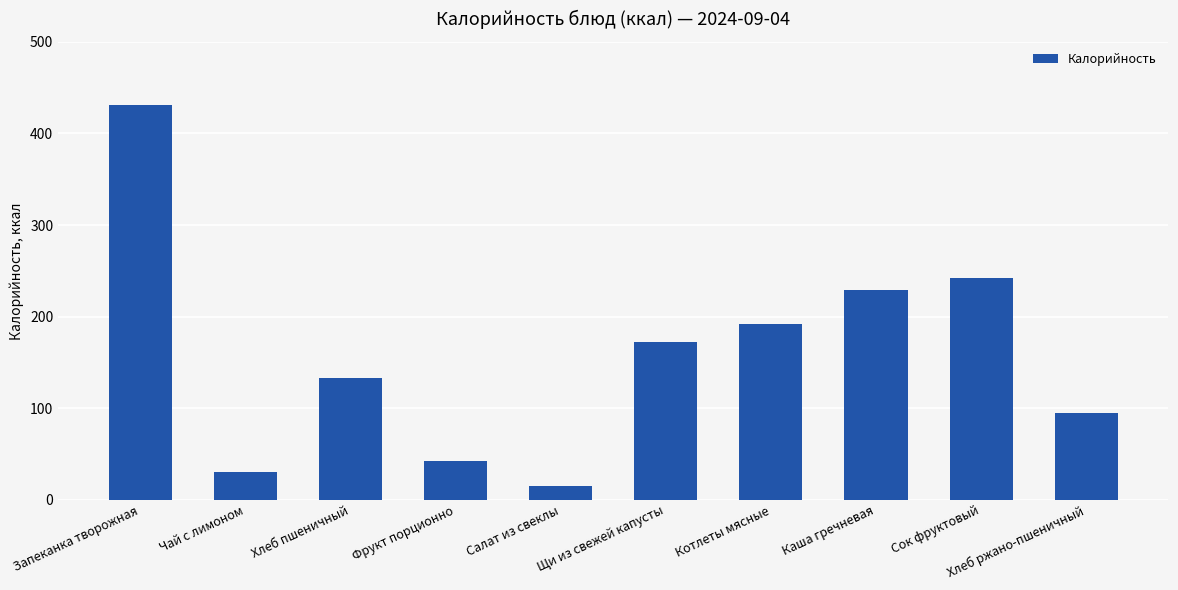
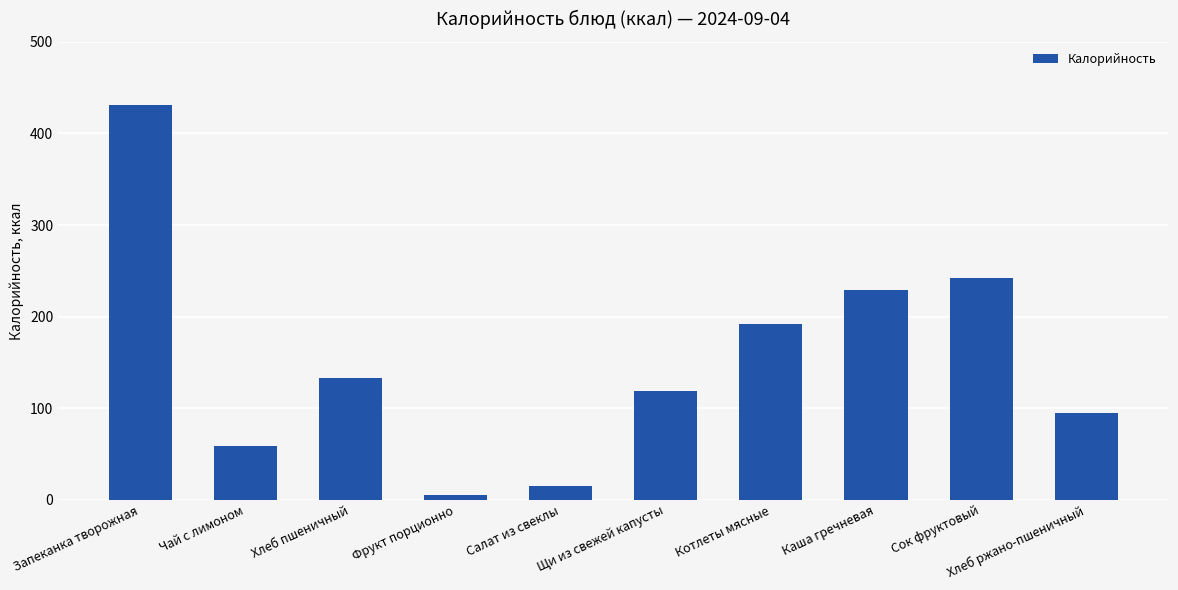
Чай с лимоном: 30 -> 60
Фрукт порционно: 40 -> 10
Щи из свежей капусты: 170 -> 120
